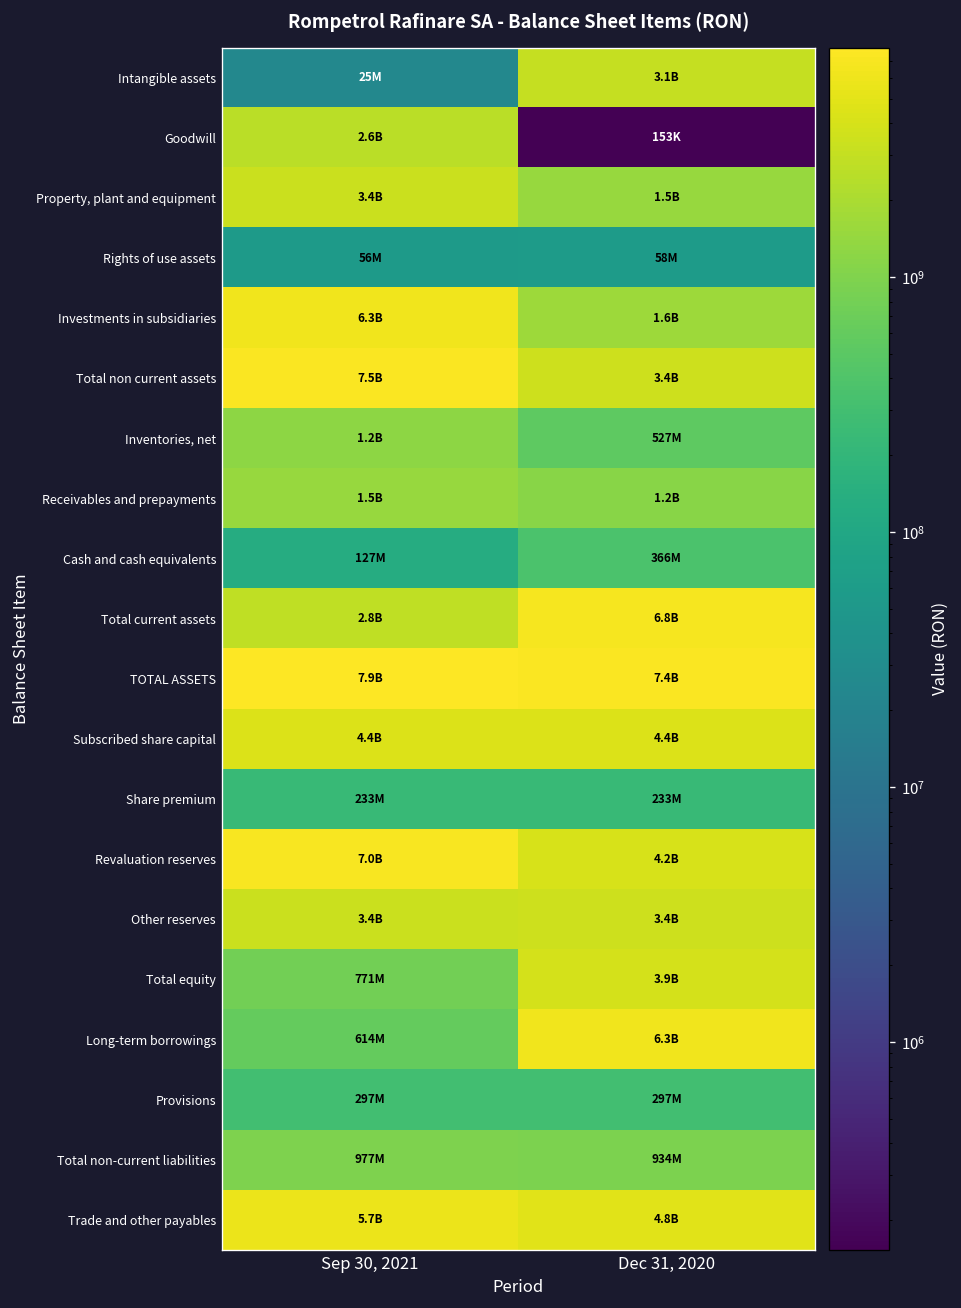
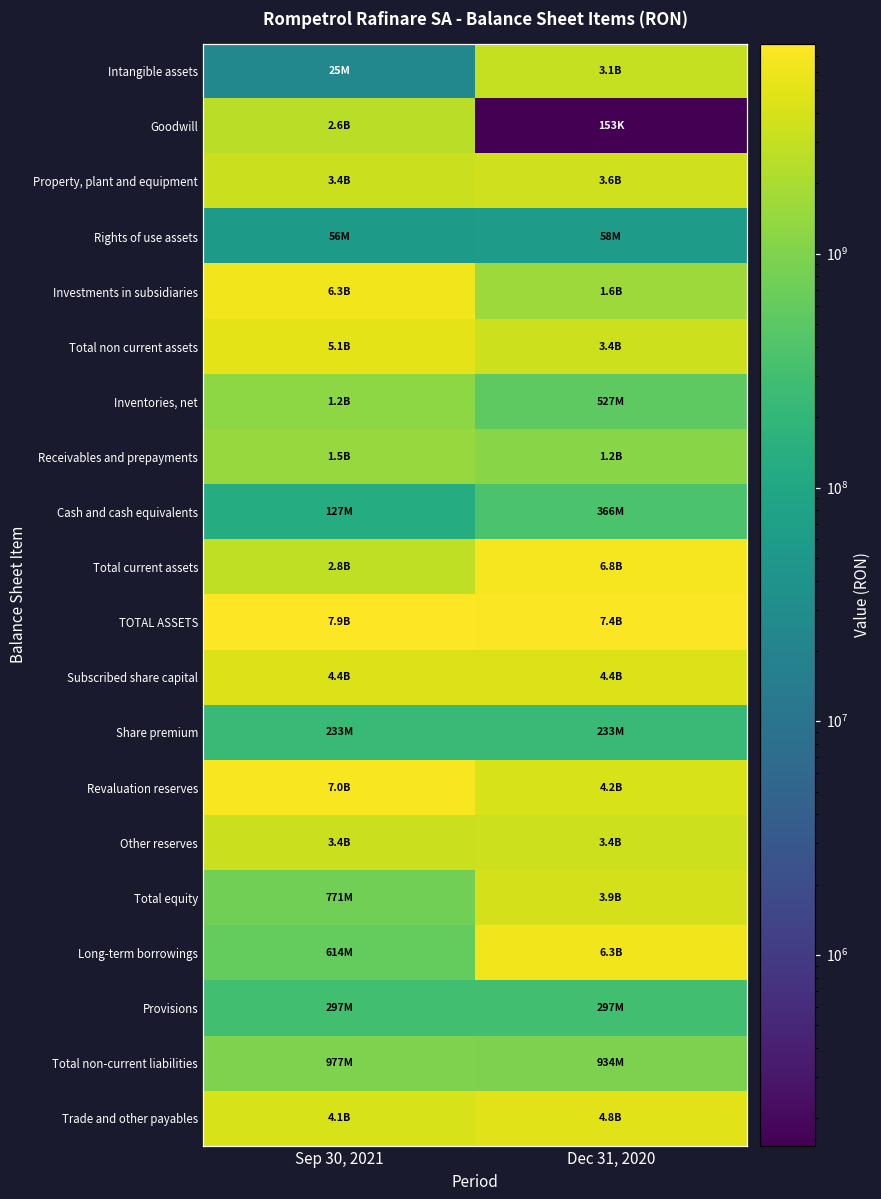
Property, plant and equipment, Dec 31, 2020: 1.5B -> 3.6B
Total non current assets, Sep 30, 2021: 7.5B -> 5.1B
Trade and other payables, Sep 30, 2021: 5.7B -> 4.1B
